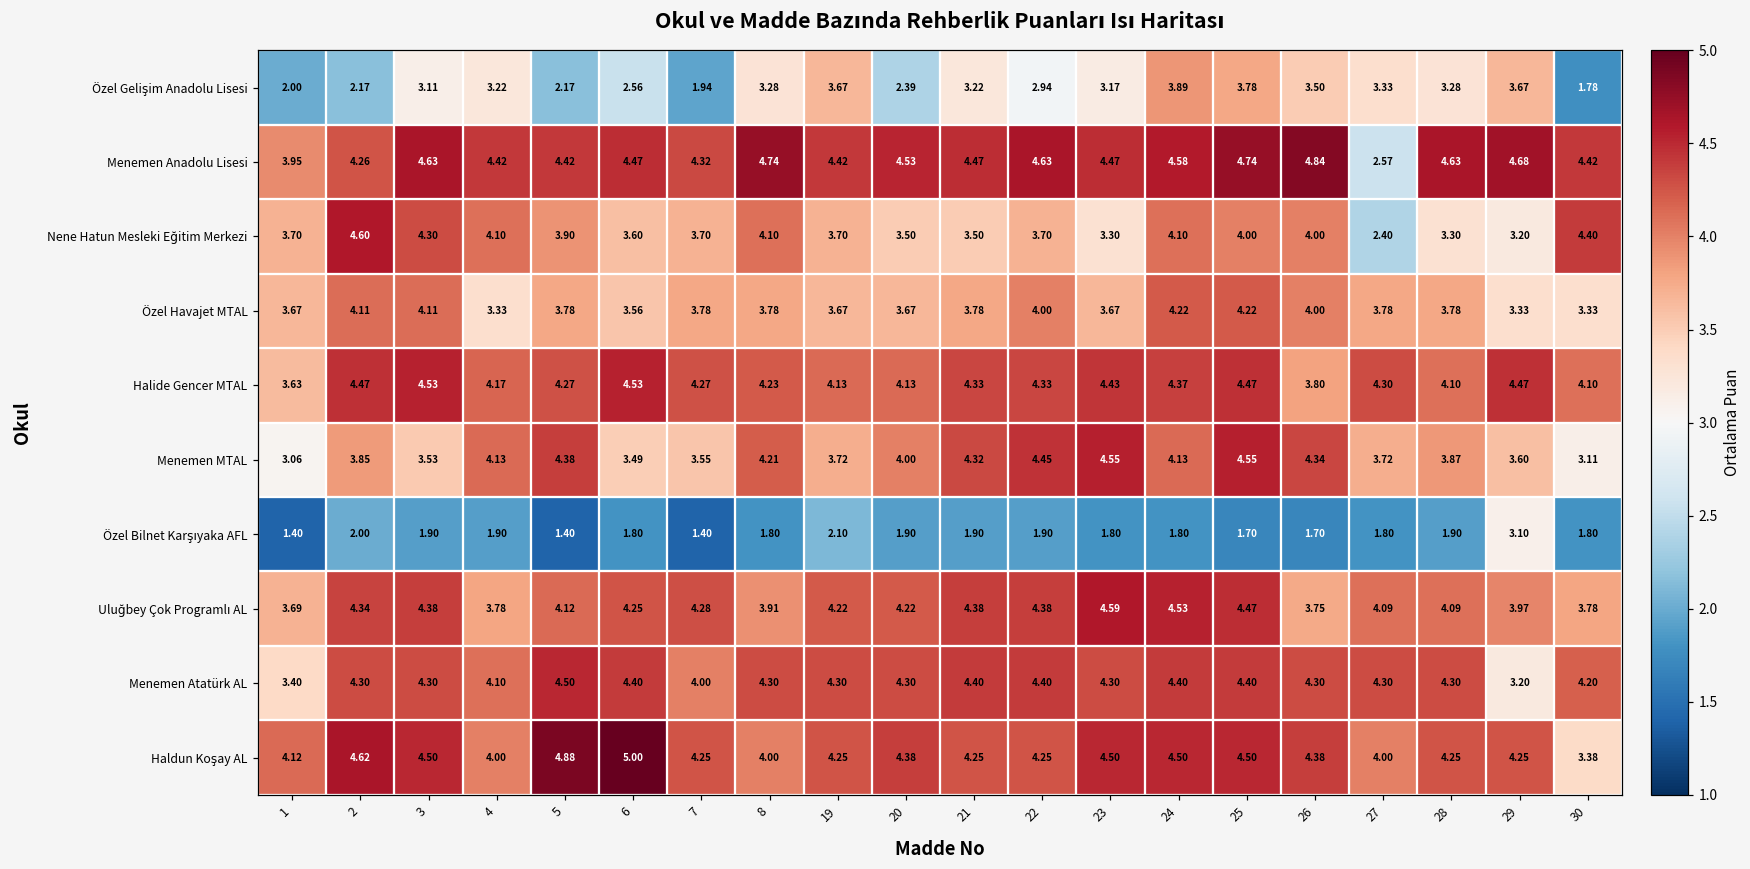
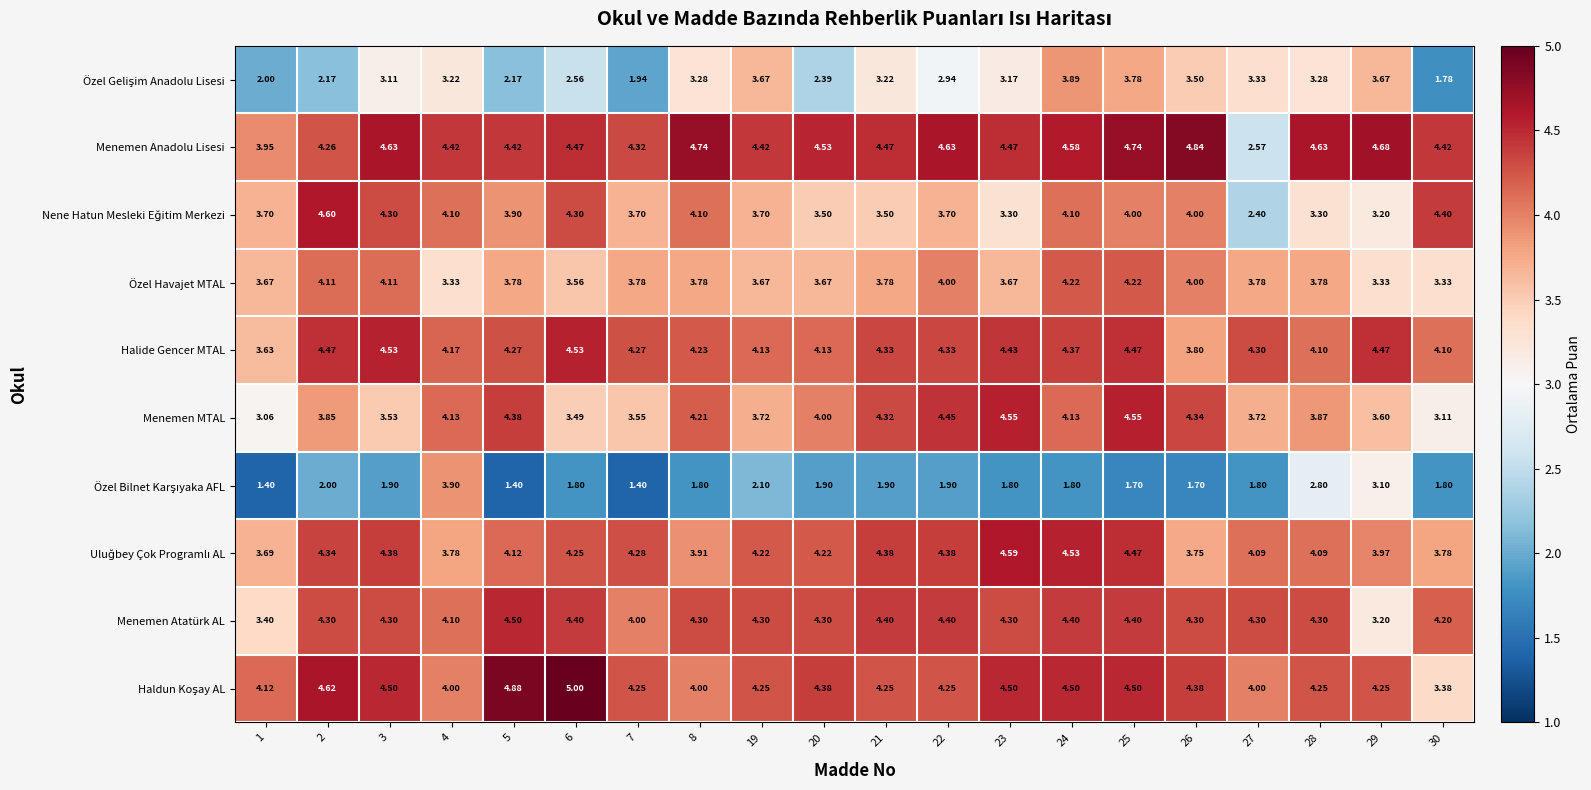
Nene Hatun Mesleki Eğitim Merkezi, 6: 3.60 -> 4.30
Özel Bilnet Karşıyaka AFL, 4: 1.90 -> 3.90
Özel Bilnet Karşıyaka AFL, 28: 1.90 -> 2.80
